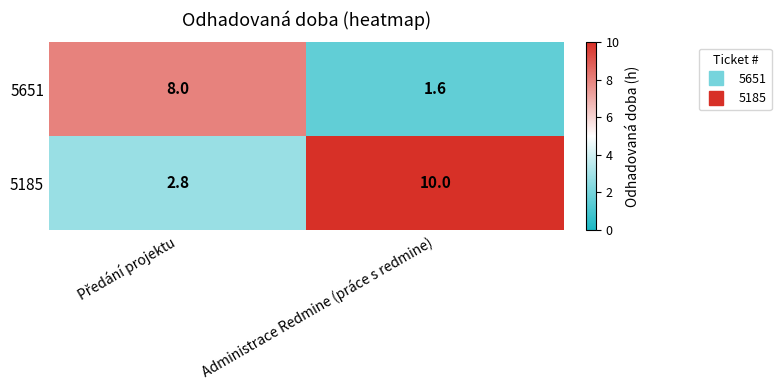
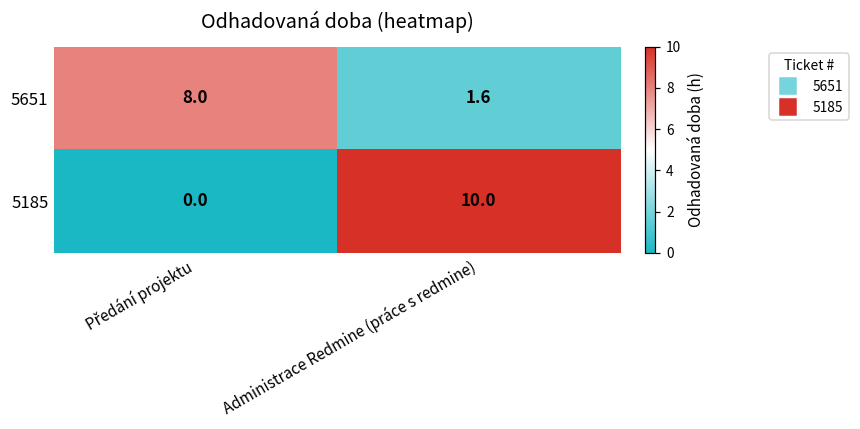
5185, Předání projektu: 2.8 -> 0.0
